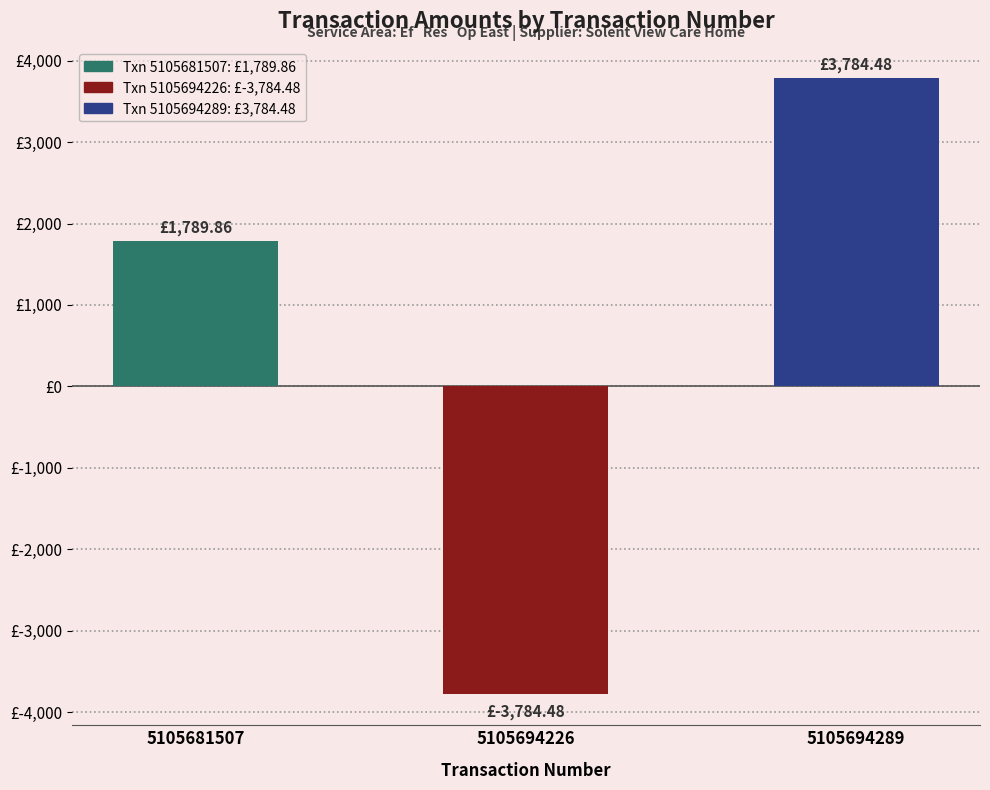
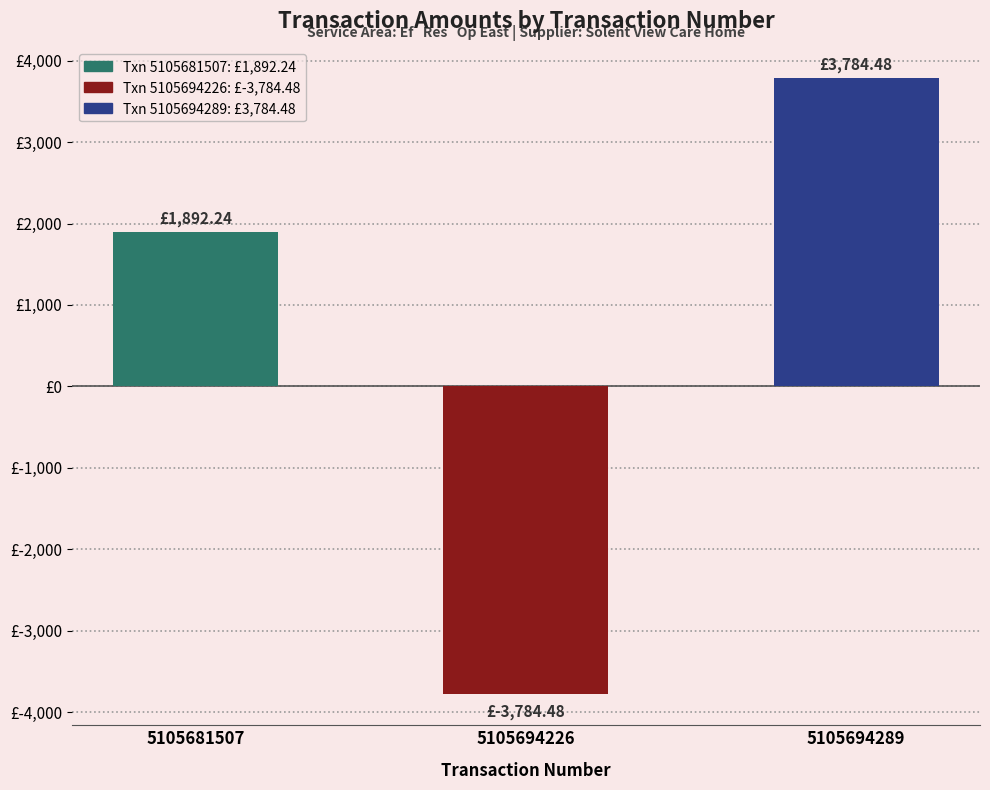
5105681507: £1,789.86 -> £1,892.24
